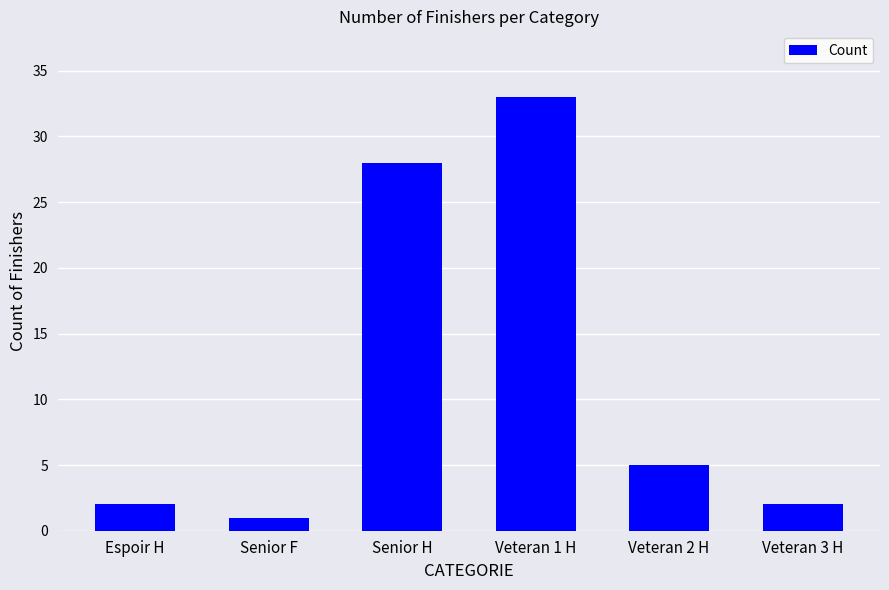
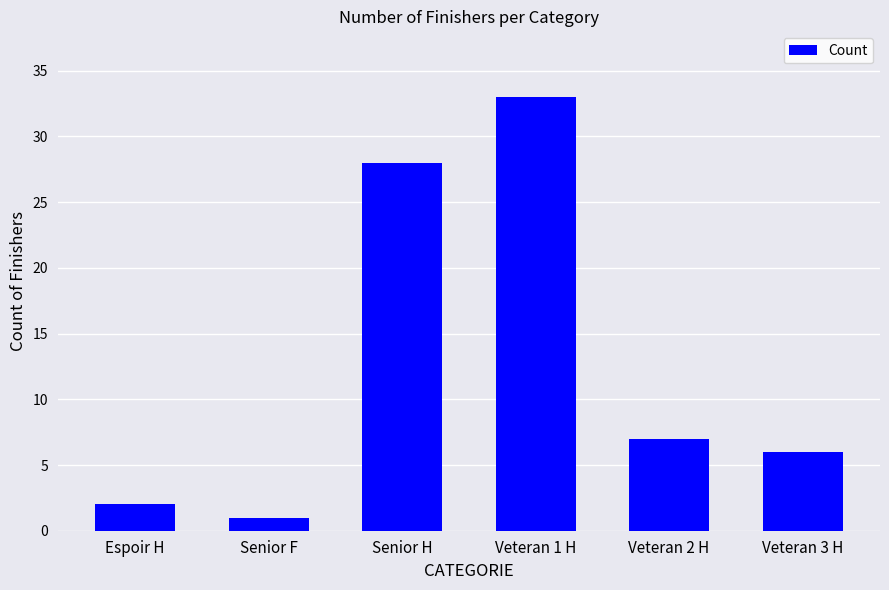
Veteran 2 H: 5 -> 7
Veteran 3 H: 2 -> 6
